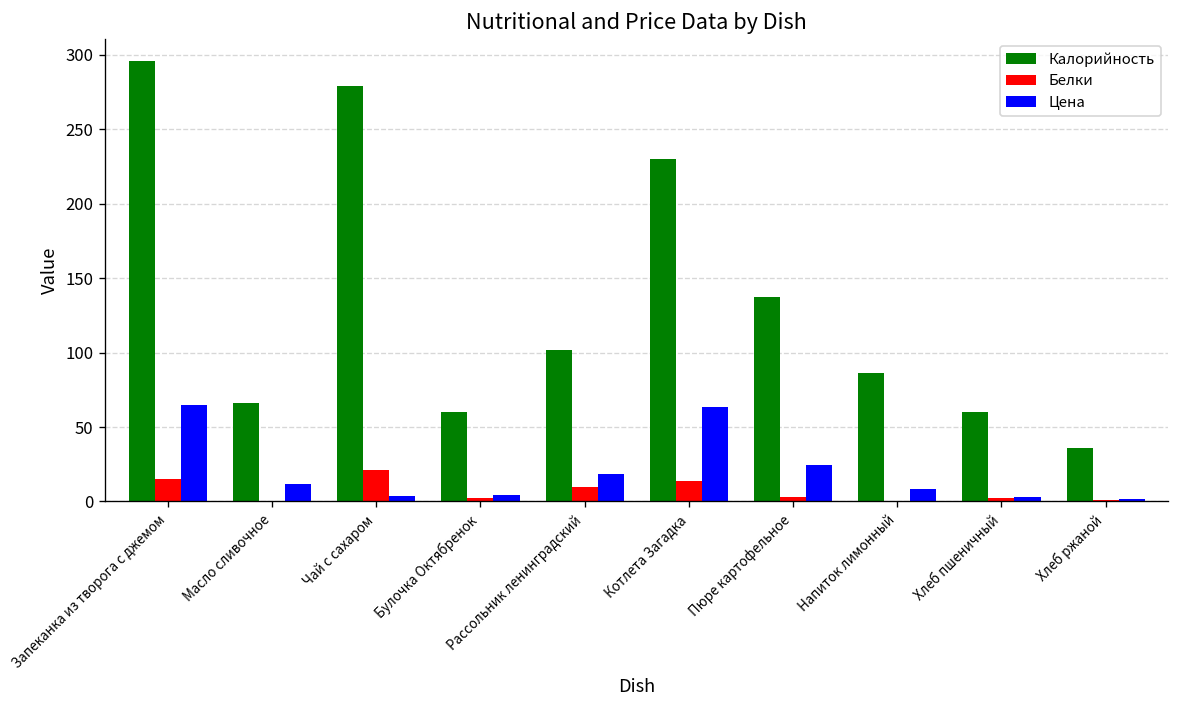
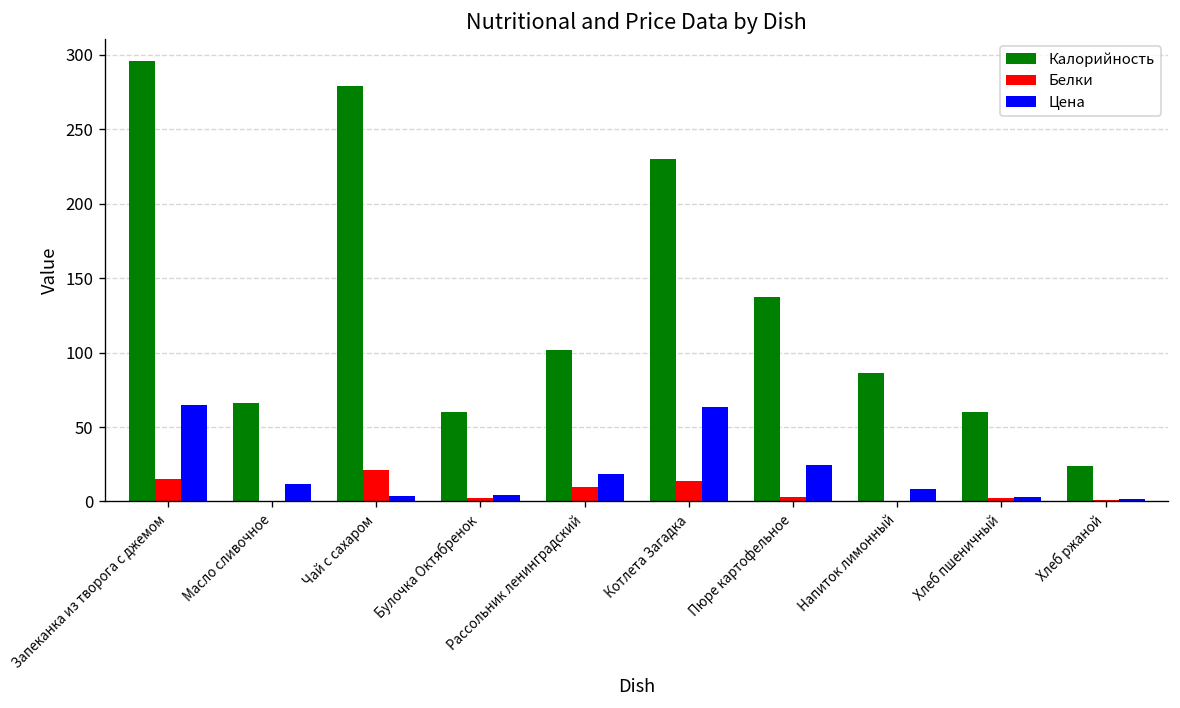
Калорийность, Хлеб ржаной: 36 -> 24
